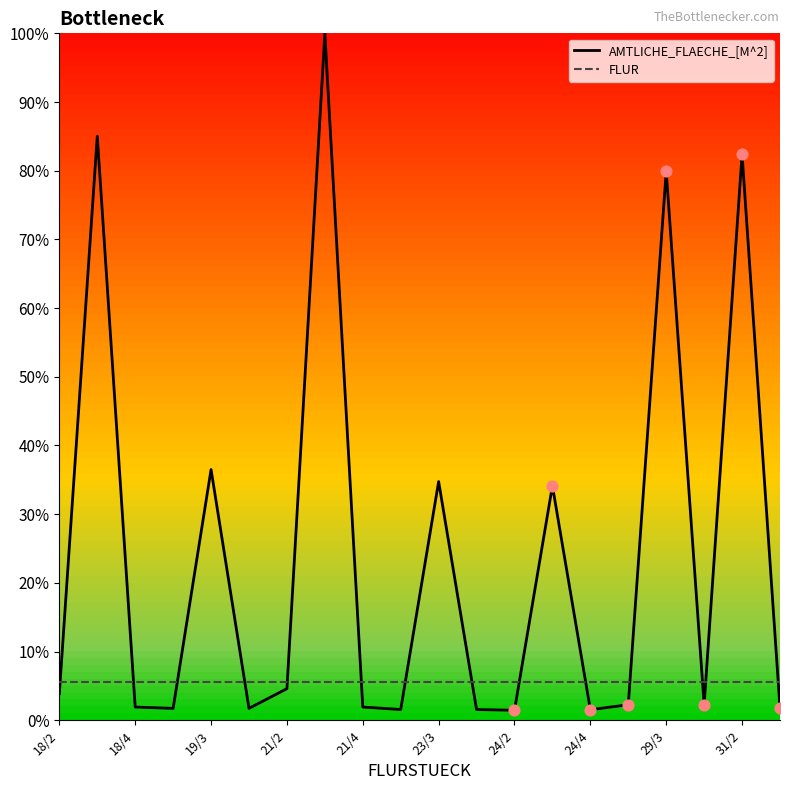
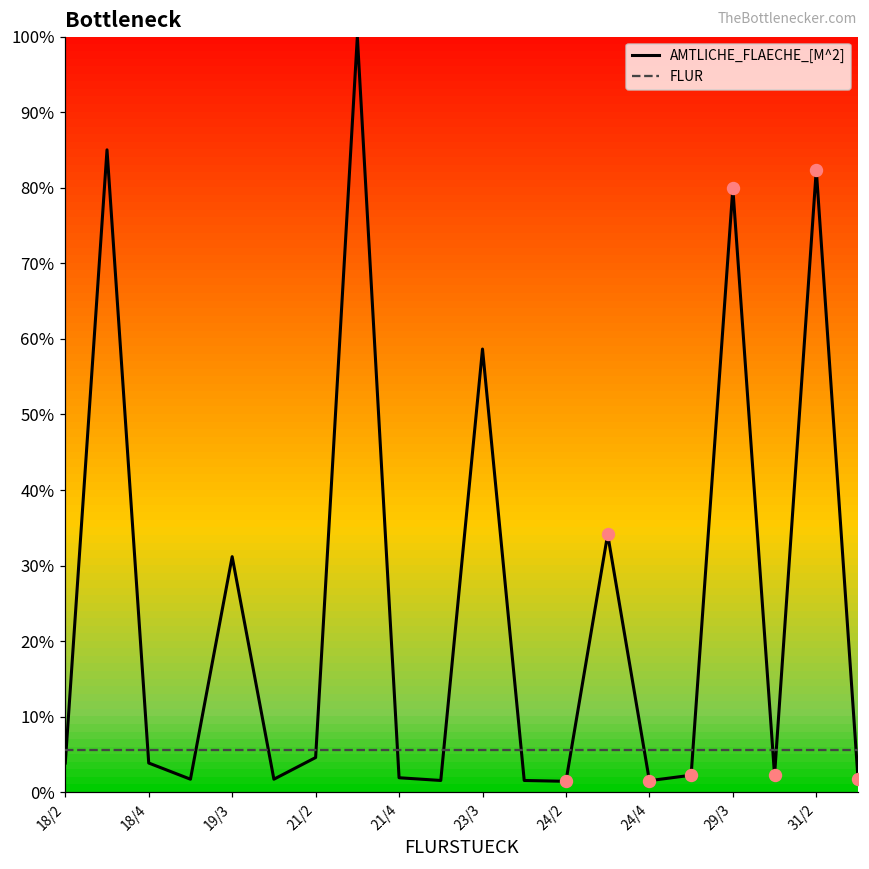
AMTLICHE_FLAECHE_[M^2], 18/4: 2% -> 4%
AMTLICHE_FLAECHE_[M^2], 19/3: 36% -> 31%
AMTLICHE_FLAECHE_[M^2], 23/3: 35% -> 59%
